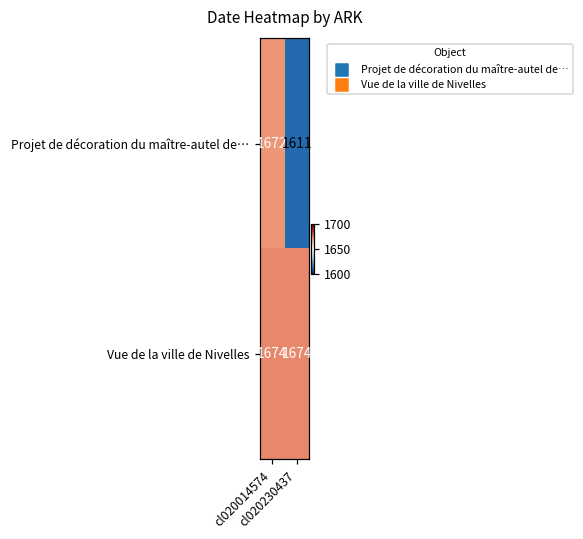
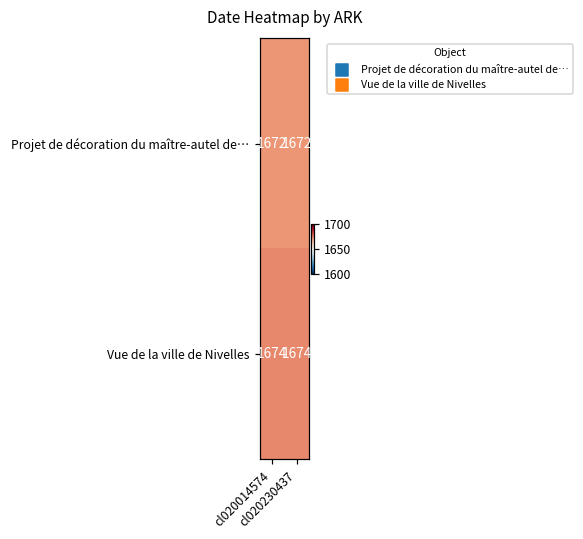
Projet de décoration du maître-autel de…, cl020230437: 1611 -> 1672
